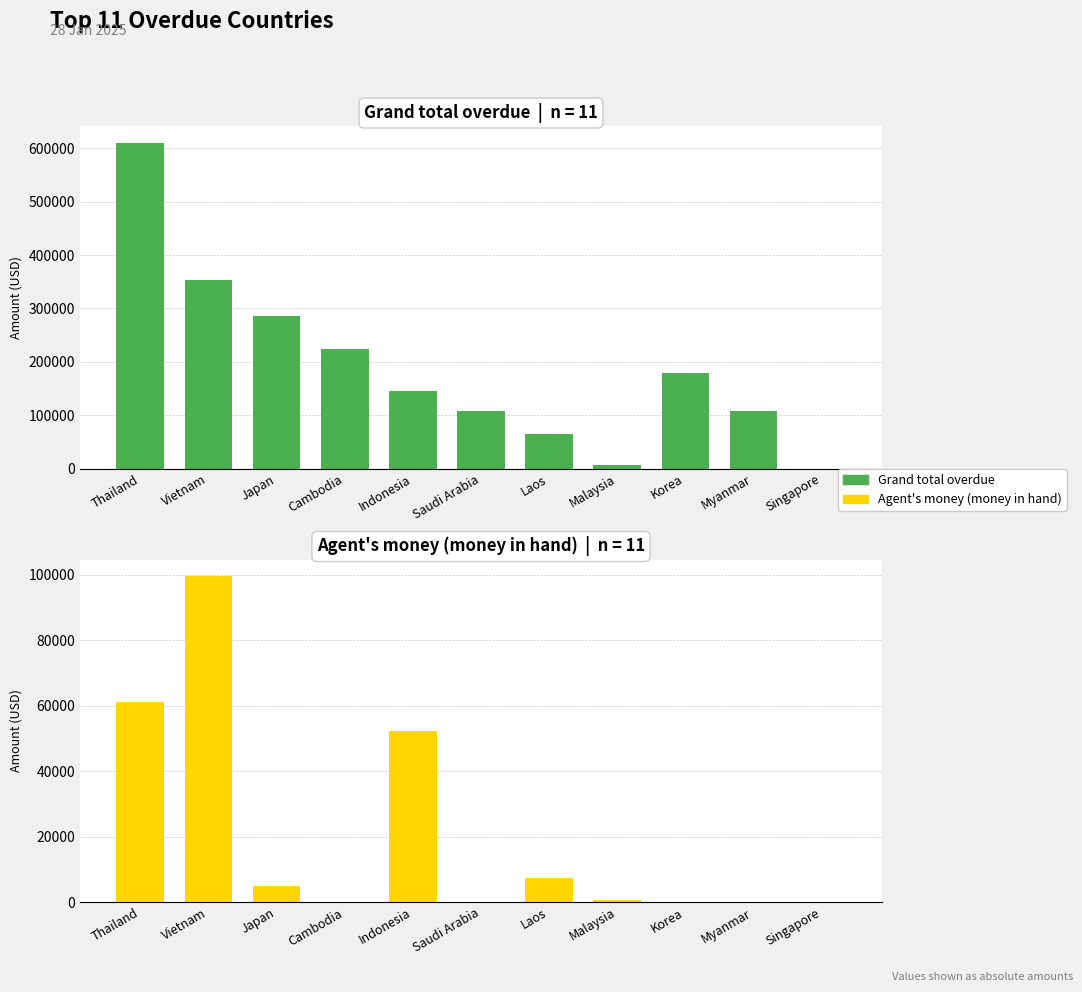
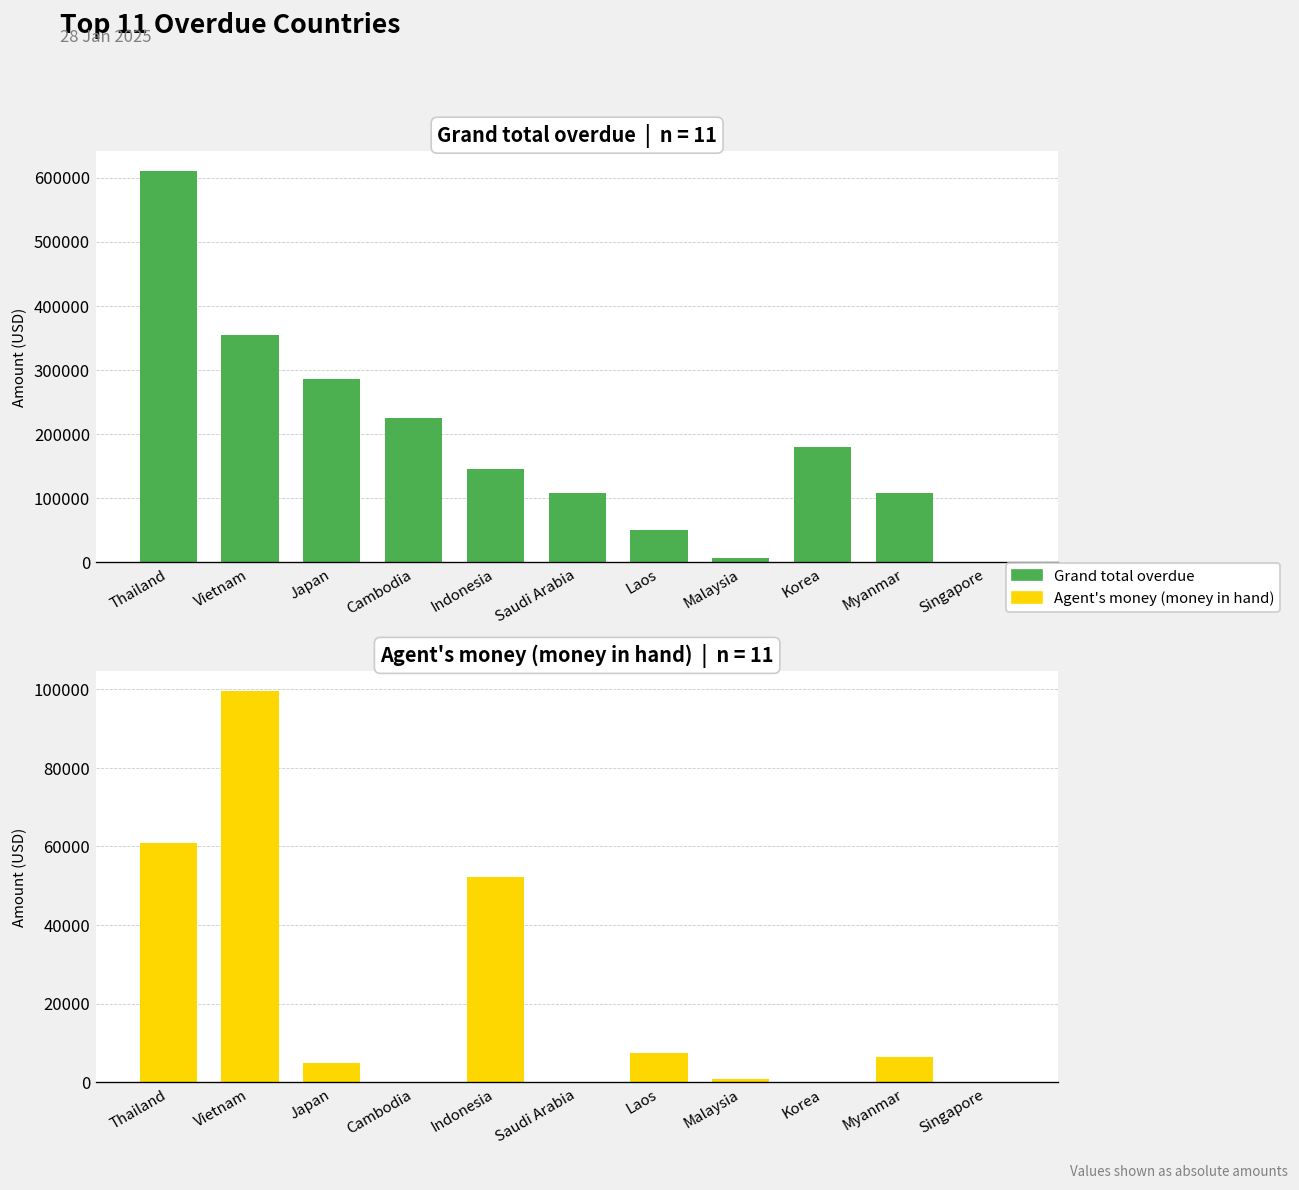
Grand total overdue | n = 11, Laos: 70000 -> 50000
Agent's money (money in hand) | n = 11, Myanmar: 0 -> 6000
